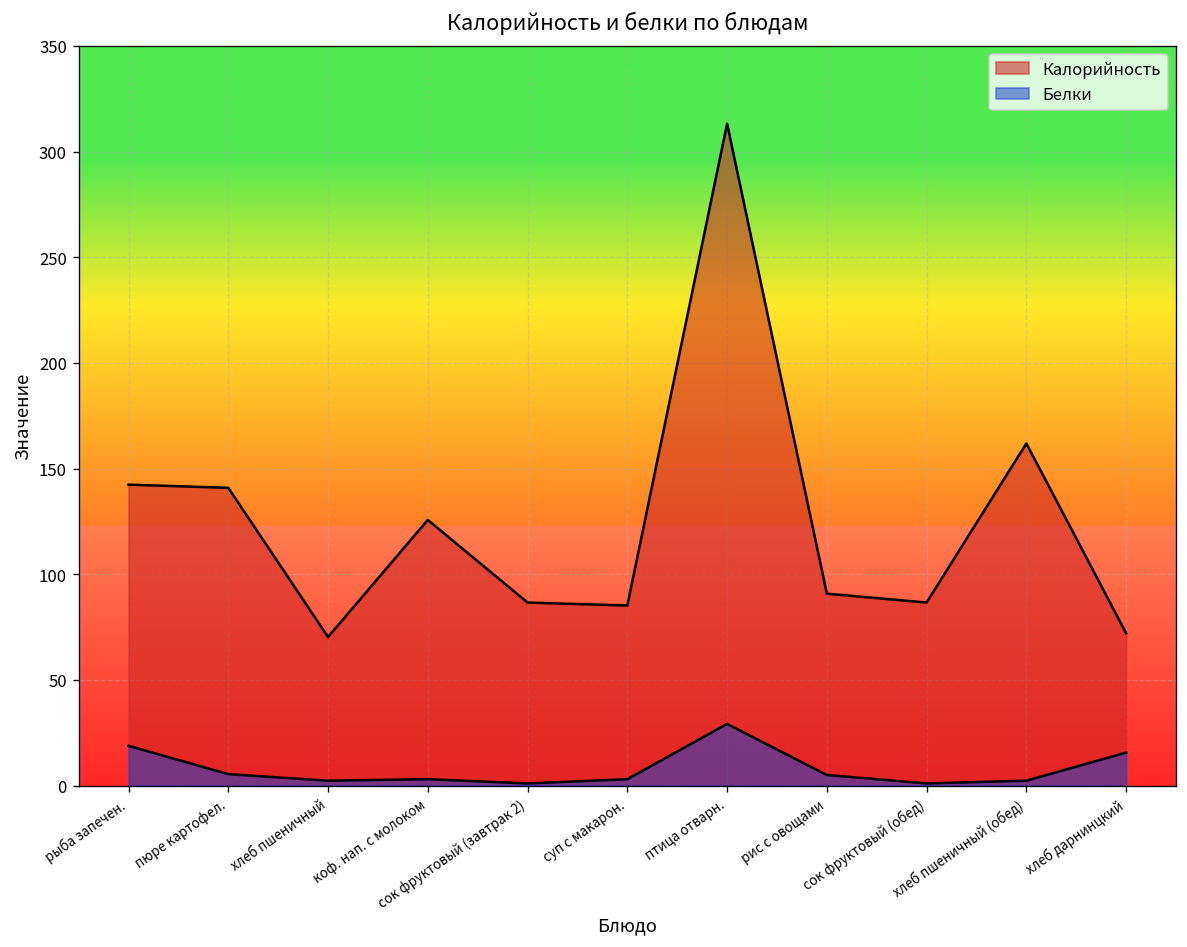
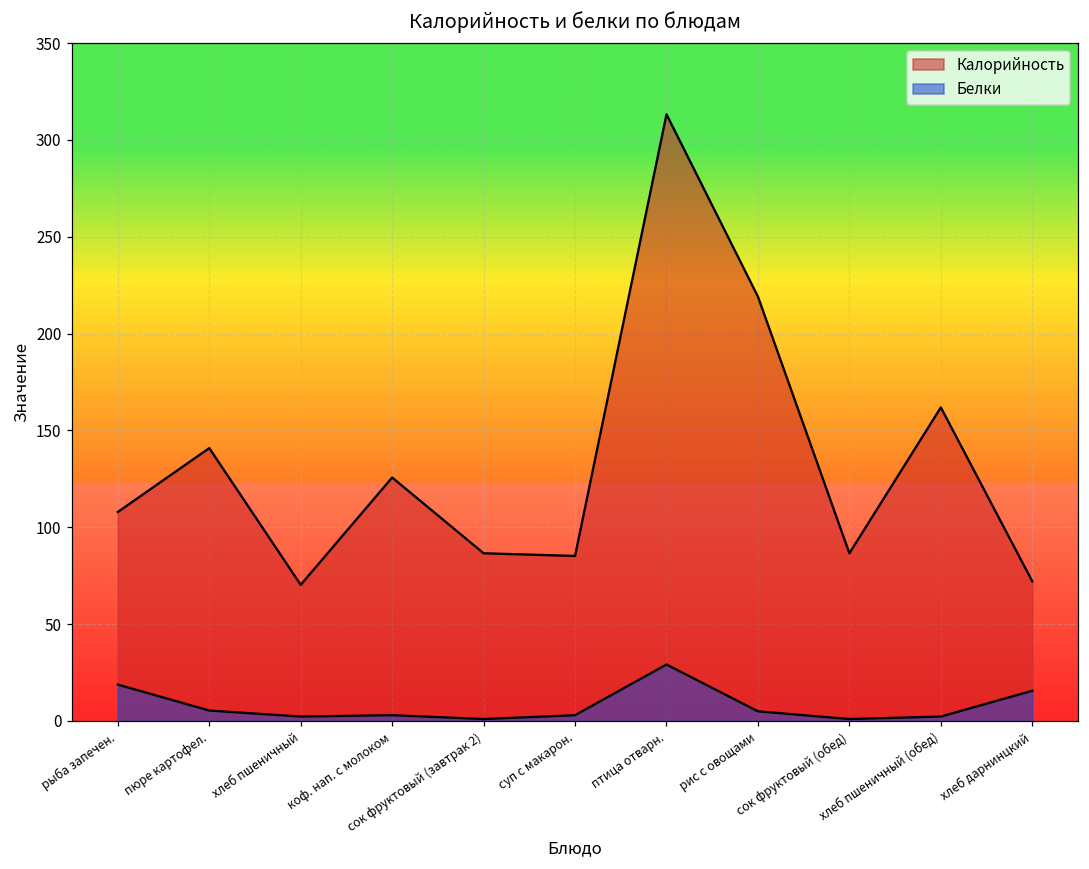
Калорийность, рыба запечен.: 142 -> 108
Калорийность, рис с овощами: 91 -> 219
